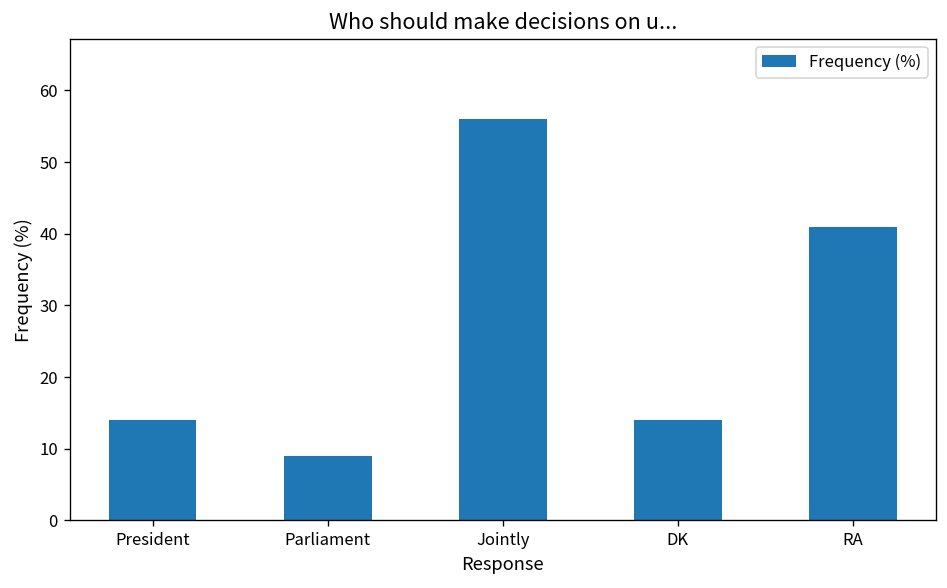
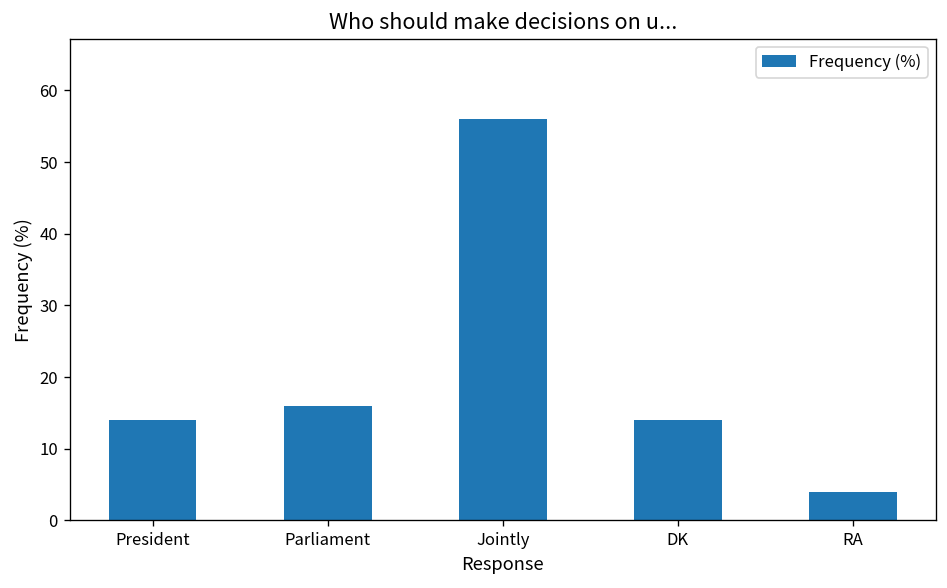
Parliament: 9 -> 16
RA: 41 -> 4
